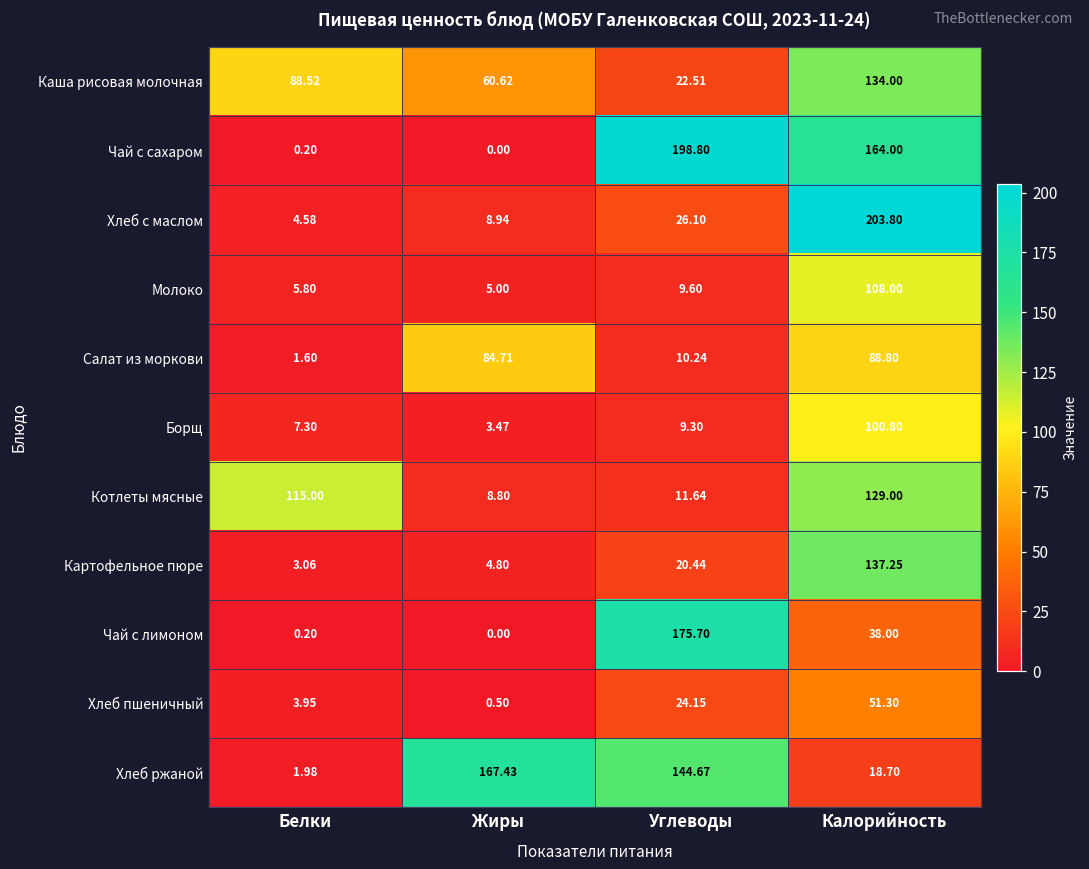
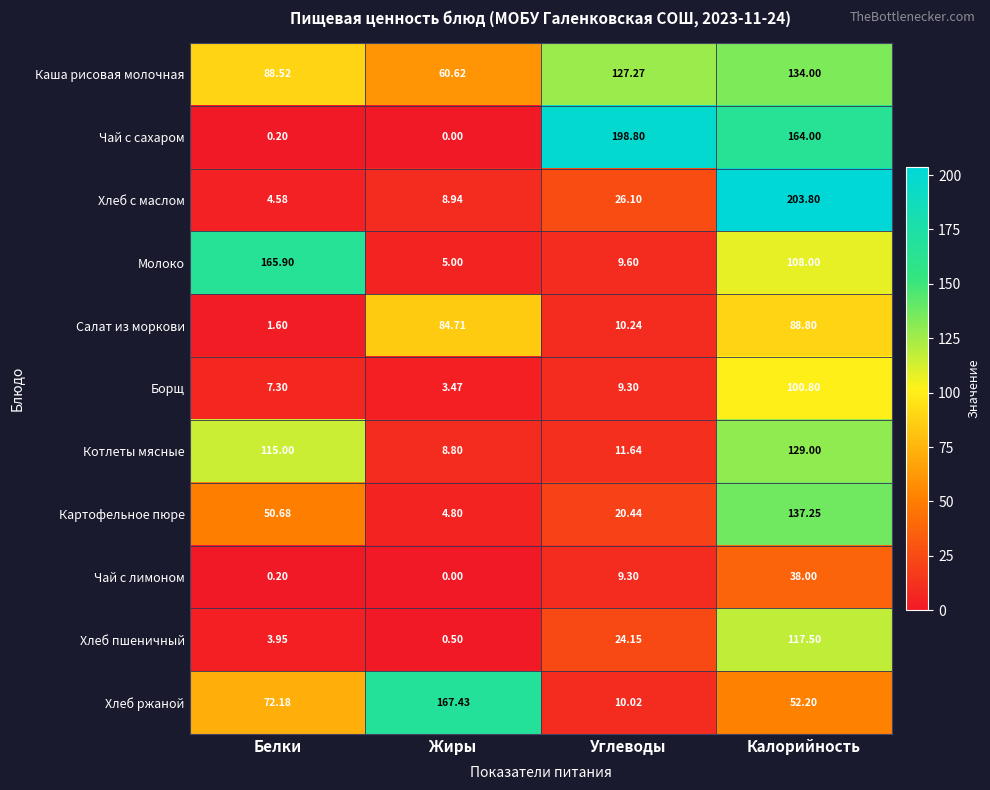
Каша рисовая молочная, Углеводы: 22.51 -> 127.27
Молоко, Белки: 5.80 -> 165.90
Картофельное пюре, Белки: 3.06 -> 50.68
Чай с лимоном, Углеводы: 175.70 -> 9.30
Хлеб пшеничный, Калорийность: 51.30 -> 117.50
Хлеб ржаной, Белки: 1.98 -> 72.18
Хлеб ржаной, Углеводы: 144.67 -> 10.02
Хлеб ржаной, Калорийность: 18.70 -> 52.20
